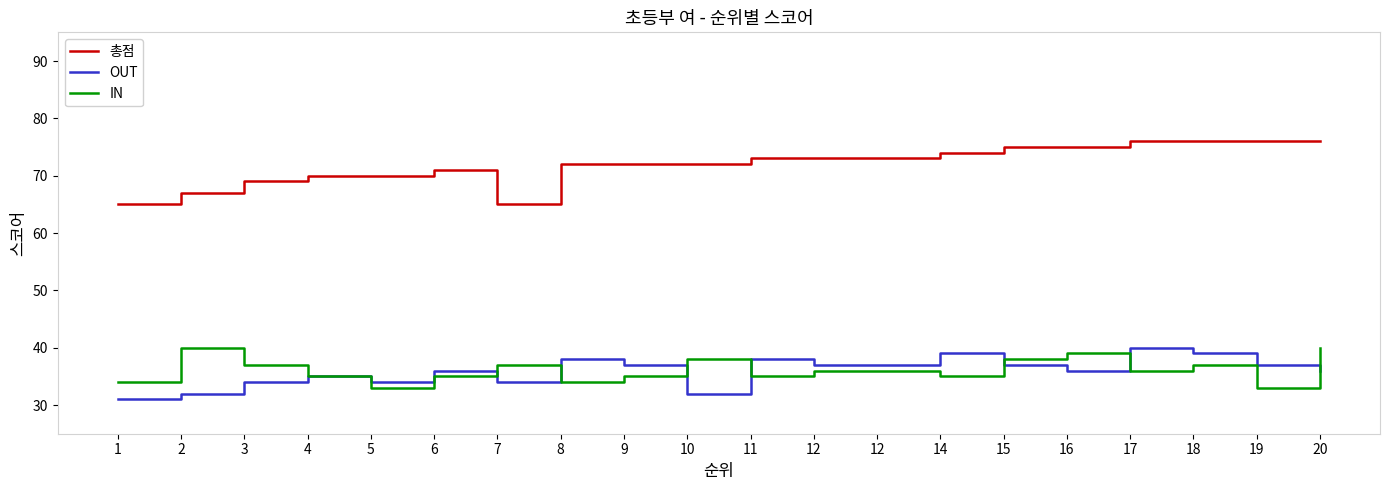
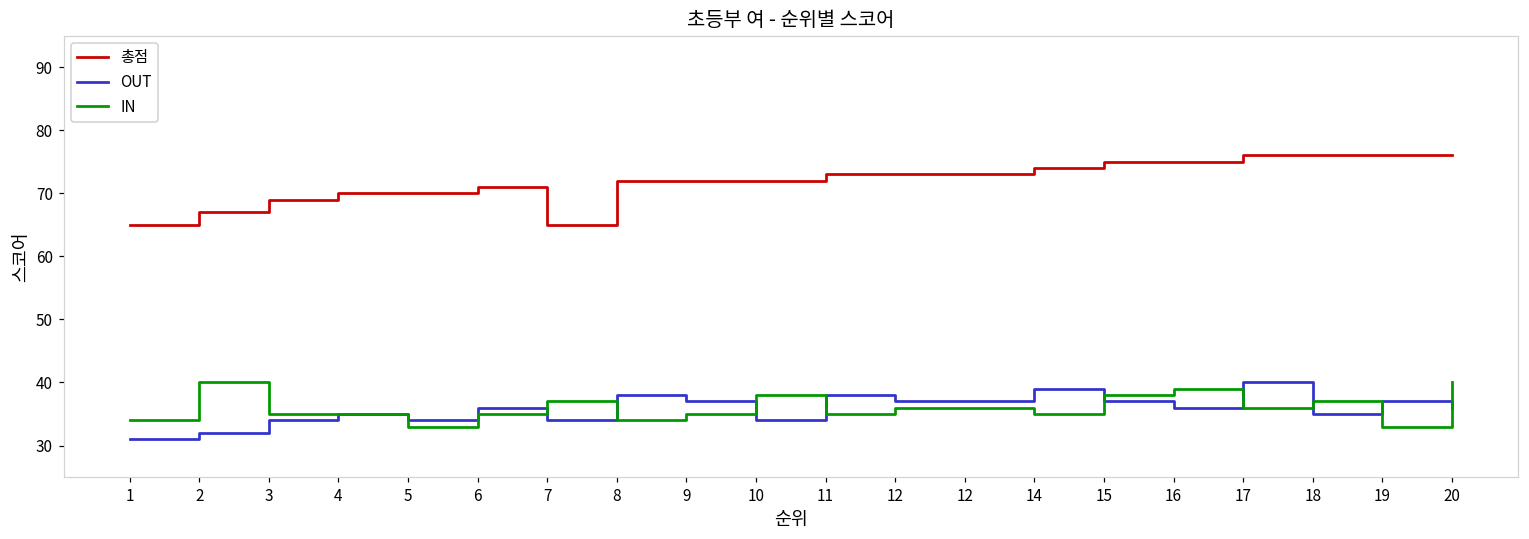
IN, 3: 37 -> 35
OUT, 10: 32 -> 34
OUT, 18: 39 -> 35
